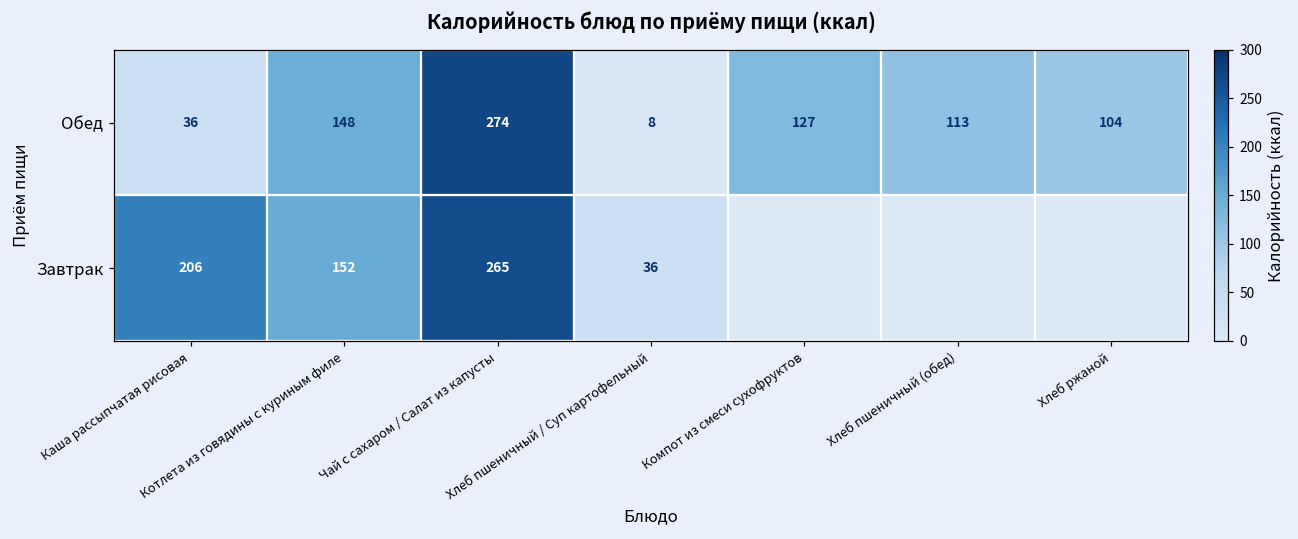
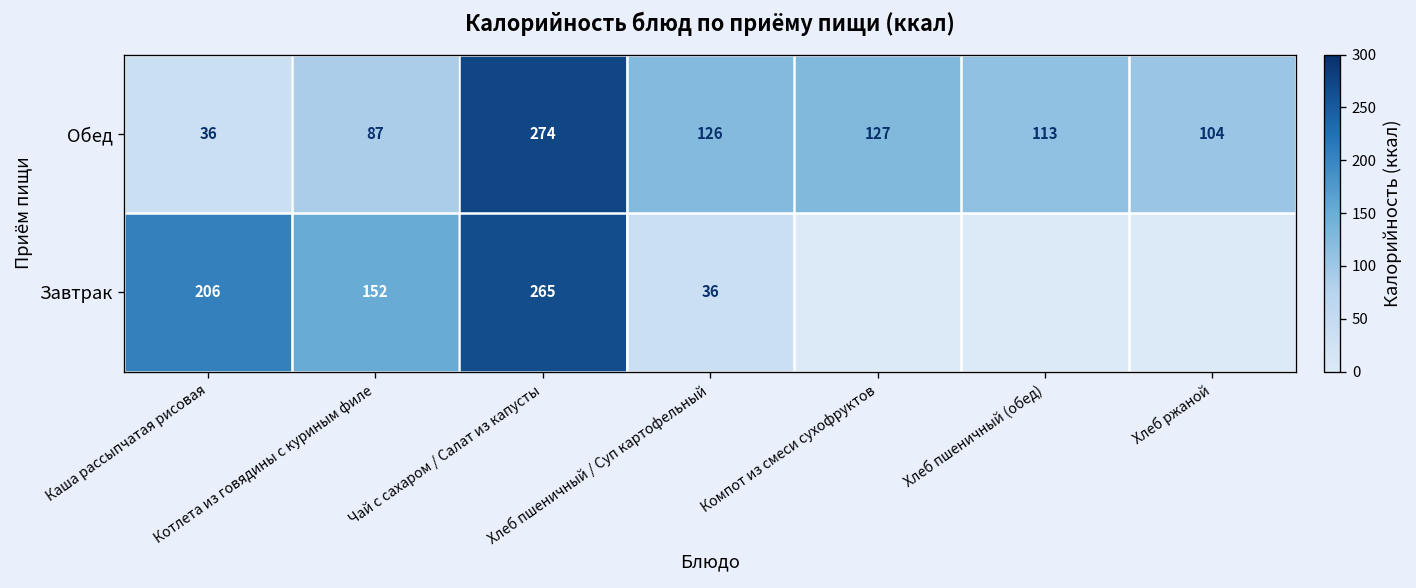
Обед, Котлета из говядины с куриным филе: 148 -> 87
Обед, Хлеб пшеничный / Суп картофельный: 8 -> 126
